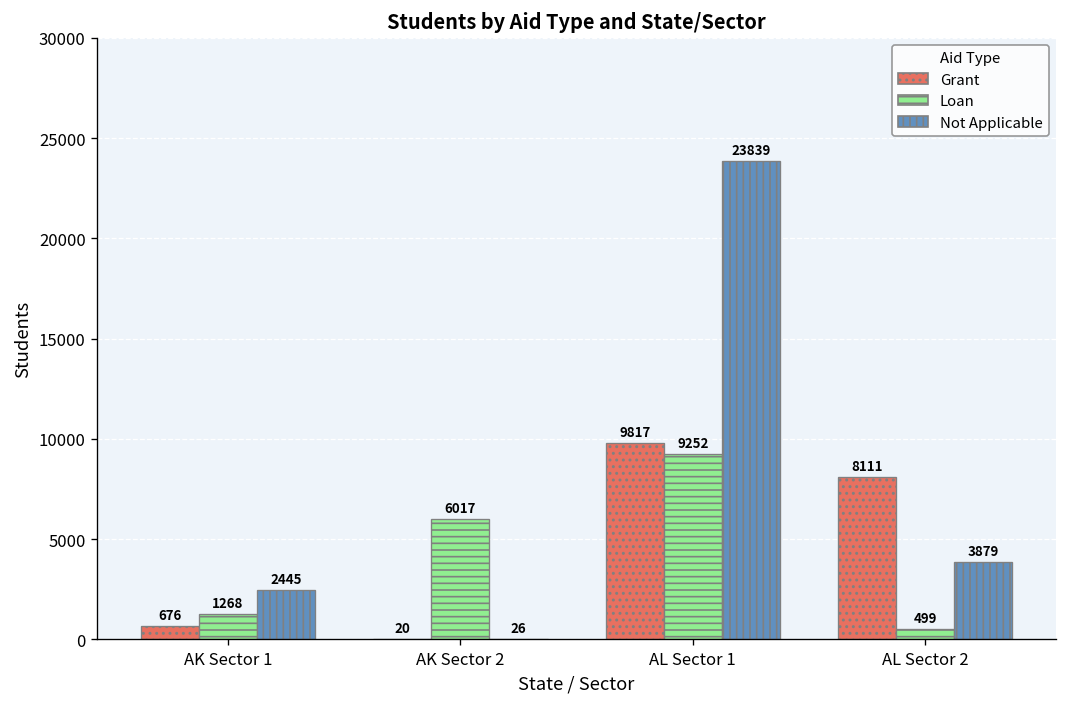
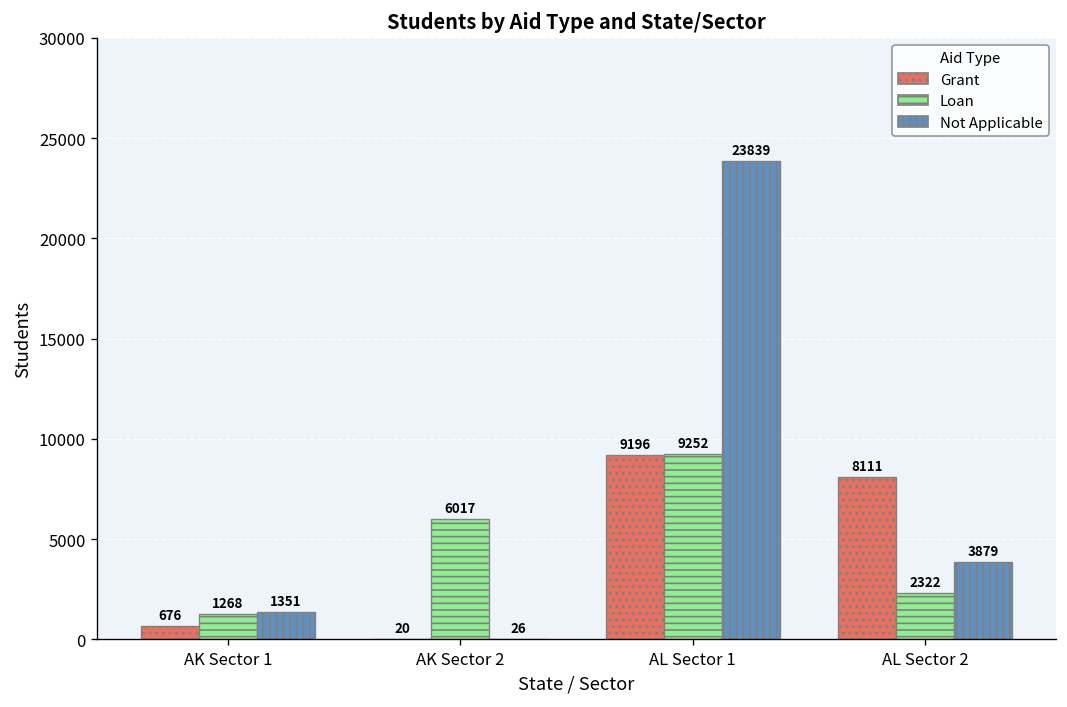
Not Applicable, AK Sector 1: 2445 -> 1351
Grant, AL Sector 1: 9817 -> 9196
Loan, AL Sector 2: 499 -> 2322
